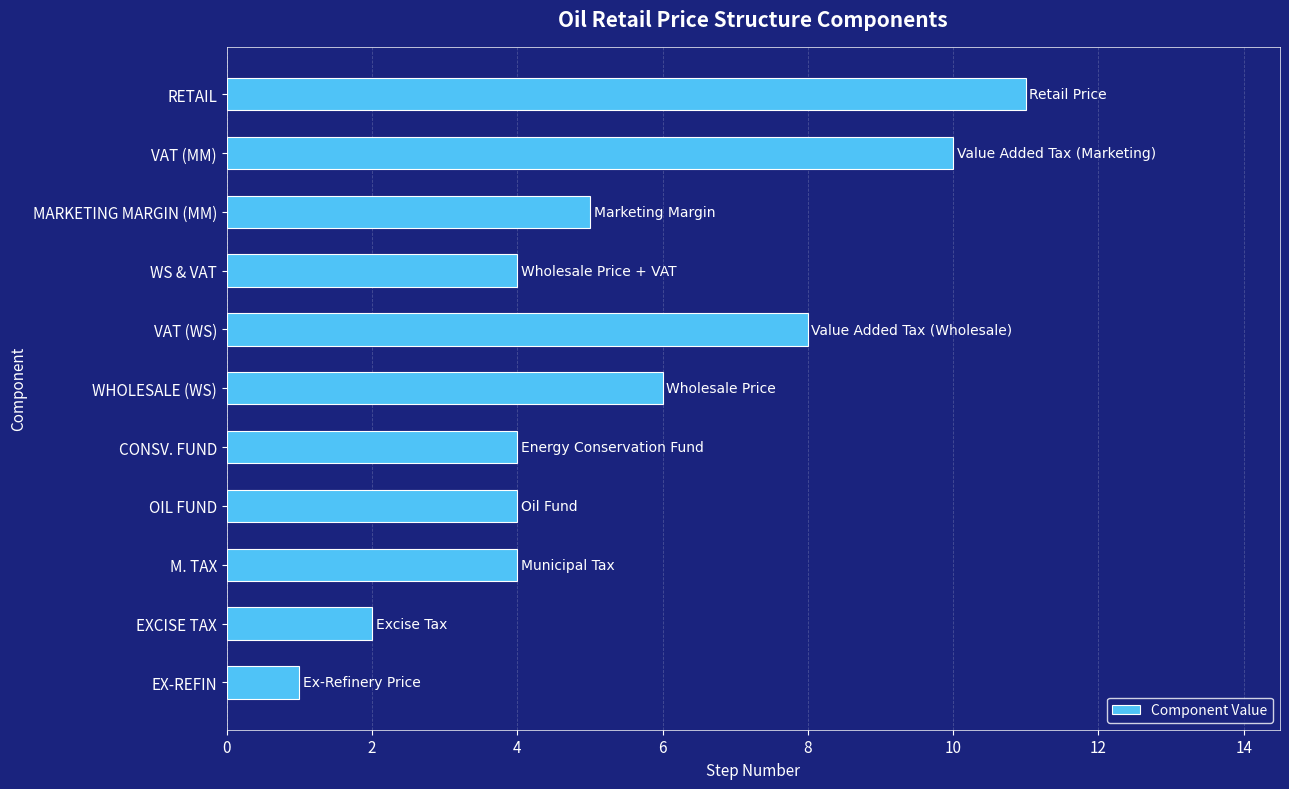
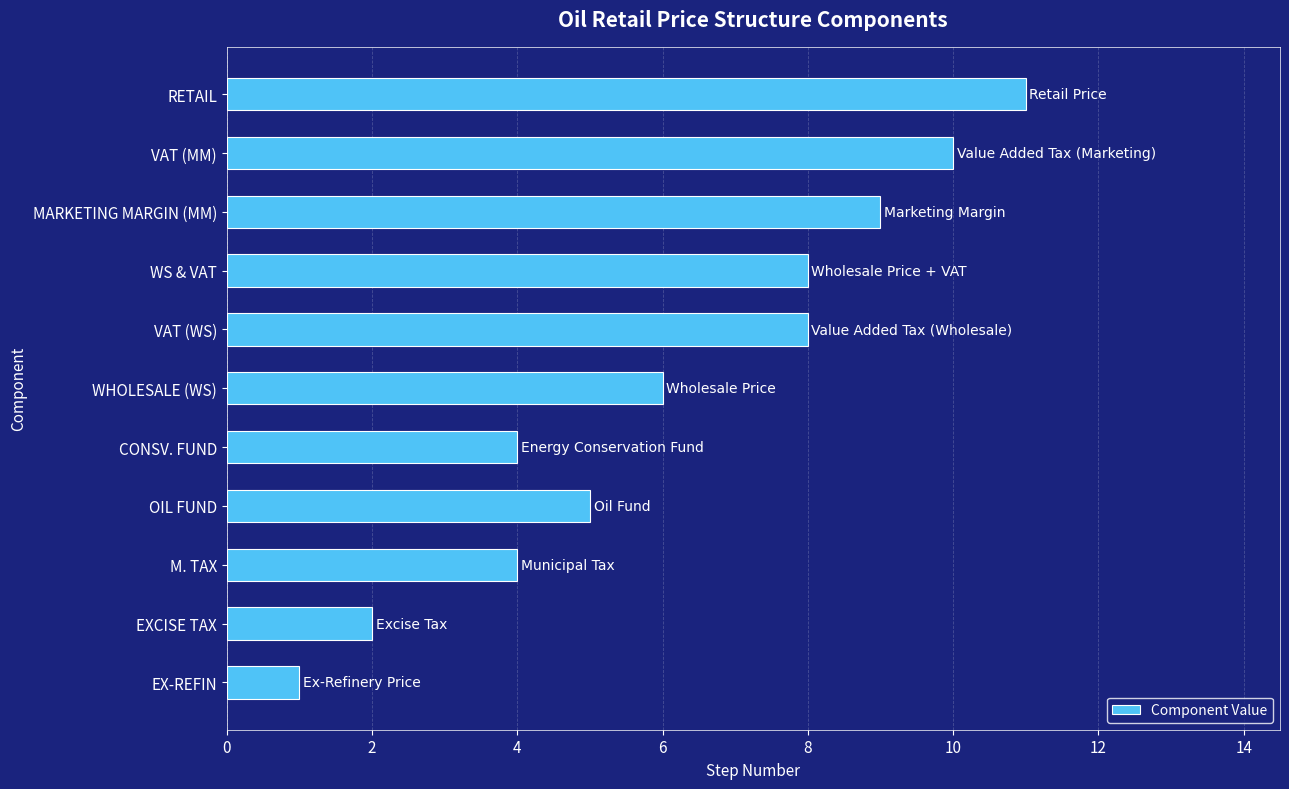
MARKETING MARGIN (MM): 5 -> 9
WS & VAT: 4 -> 8
OIL FUND: 4 -> 5
